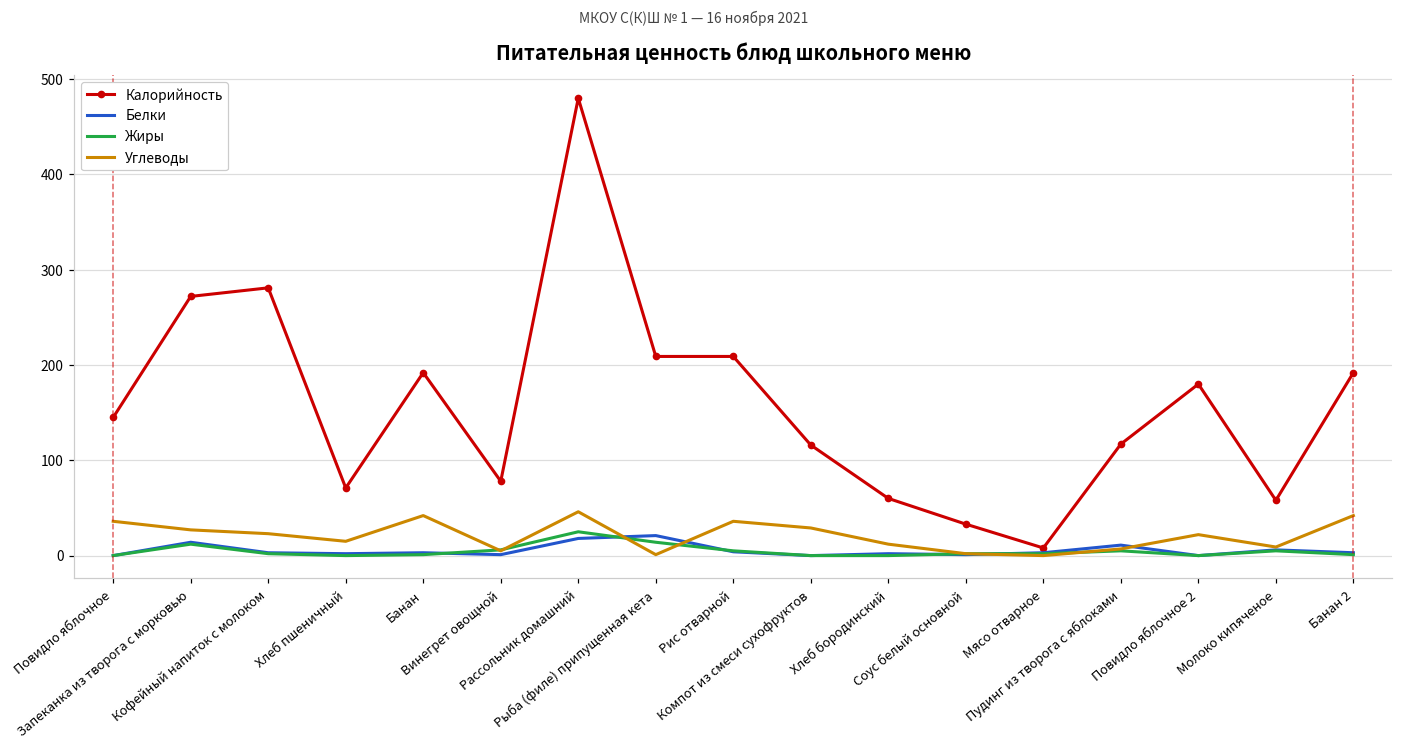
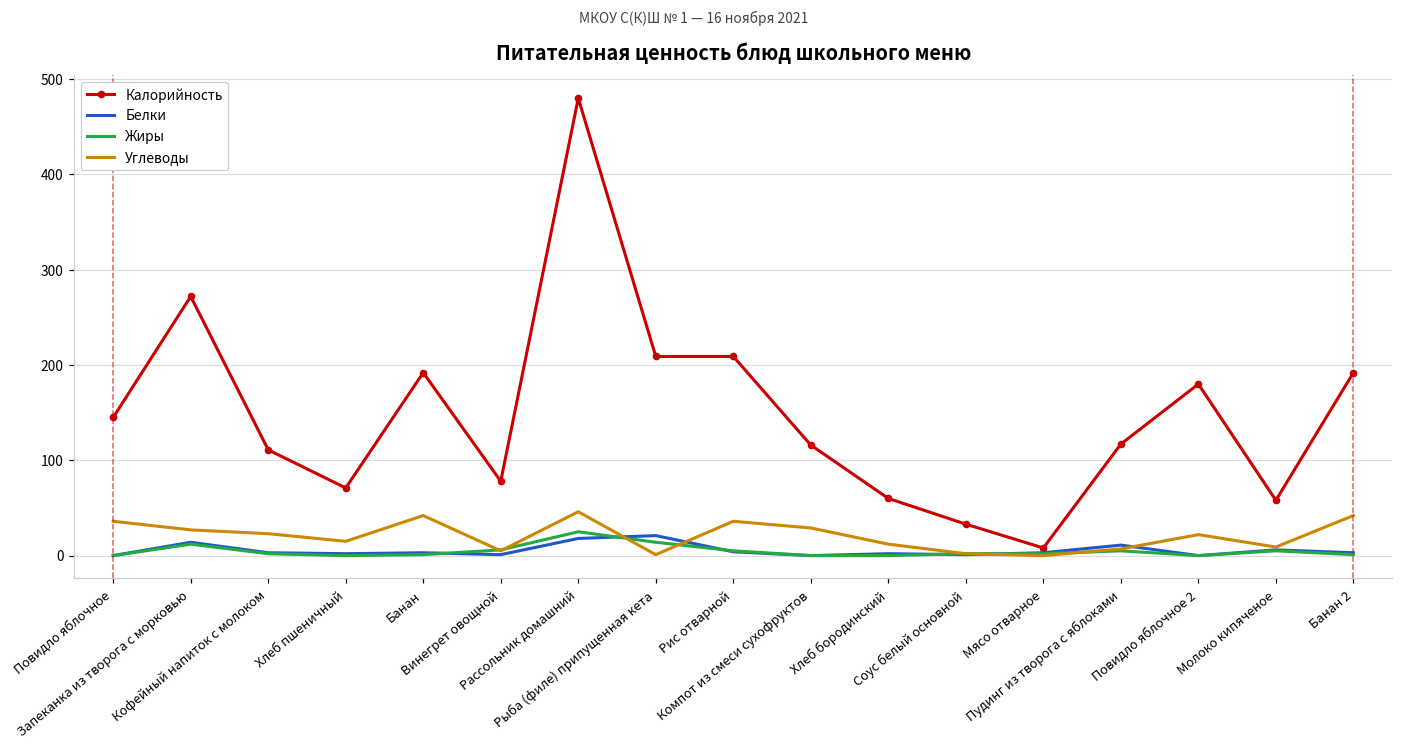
Калорийность, Кофейный напиток с молоком: 280 -> 110
